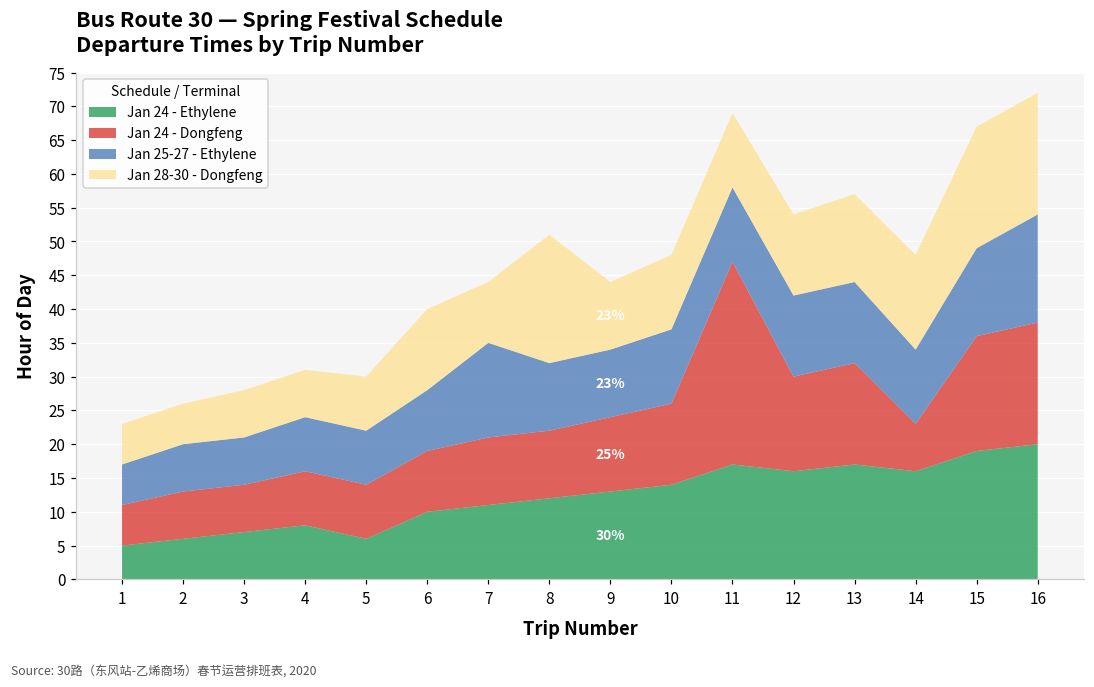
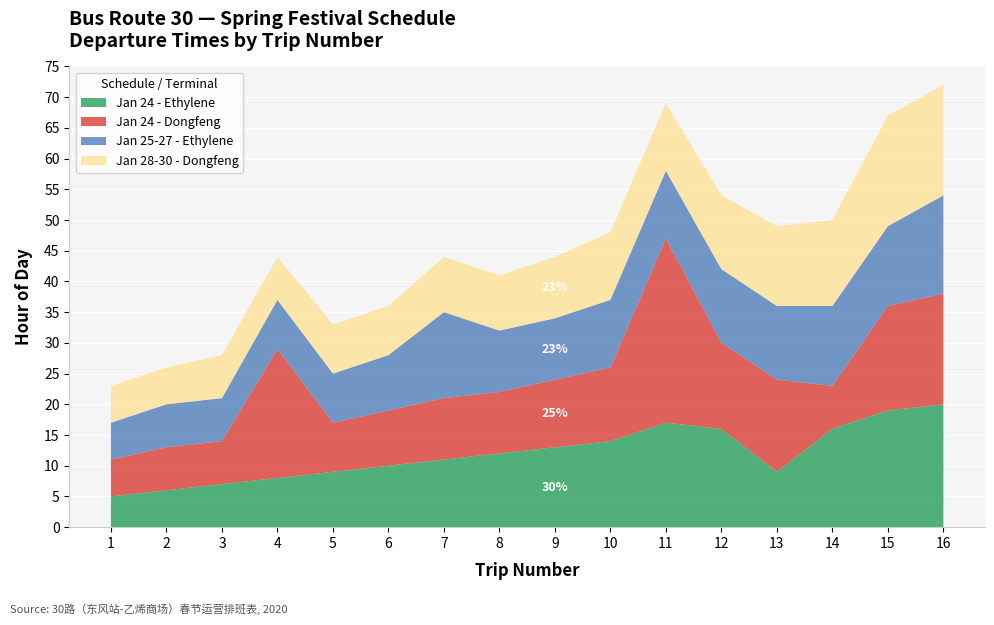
Jan 24 - Dongfeng, 4: 8 -> 21
Jan 24 - Ethylene, 5: 6 -> 9
Jan 28-30 - Dongfeng, 6: 12 -> 8
Jan 28-30 - Dongfeng, 8: 19 -> 9
Jan 24 - Ethylene, 13: 17 -> 9
Jan 25-27 - Ethylene, 14: 11 -> 13
